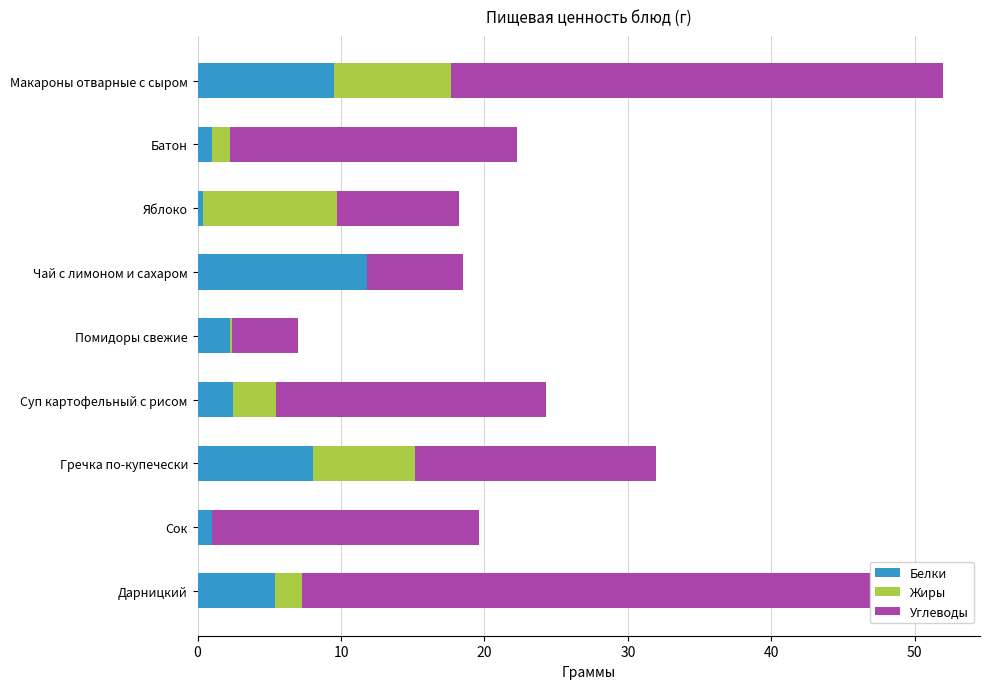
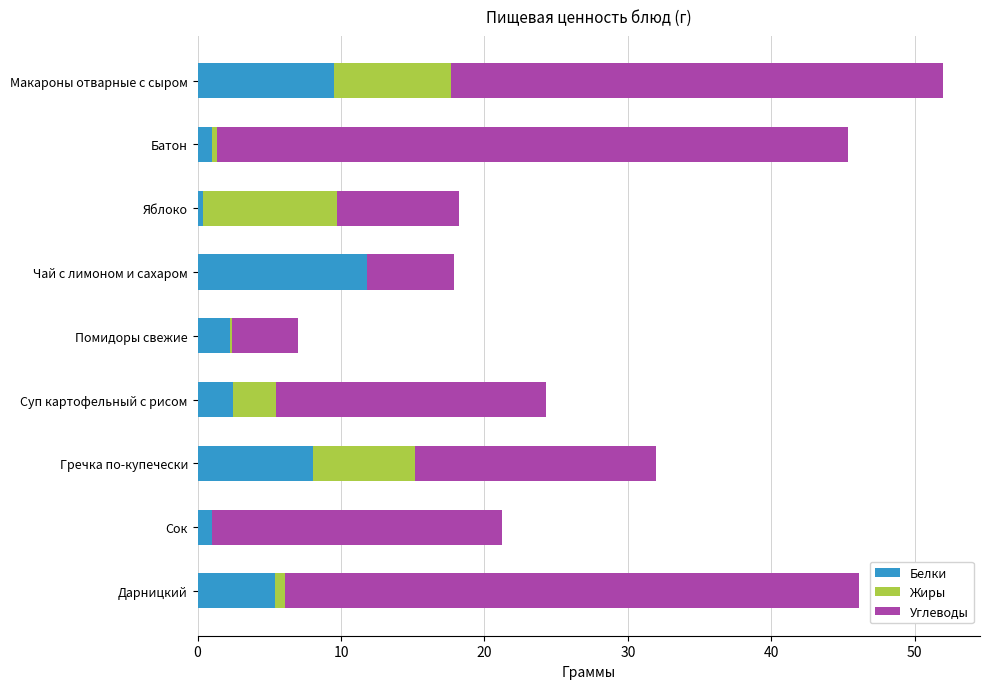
Жиры, Батон: 1.3 -> 0.4
Углеводы, Батон: 20 -> 44
Углеводы, Чай с лимоном и сахаром: 6.7 -> 6.1
Углеводы, Сок: 18.6 -> 20.2
Жиры, Дарницкий: 1.9 -> 0.7
